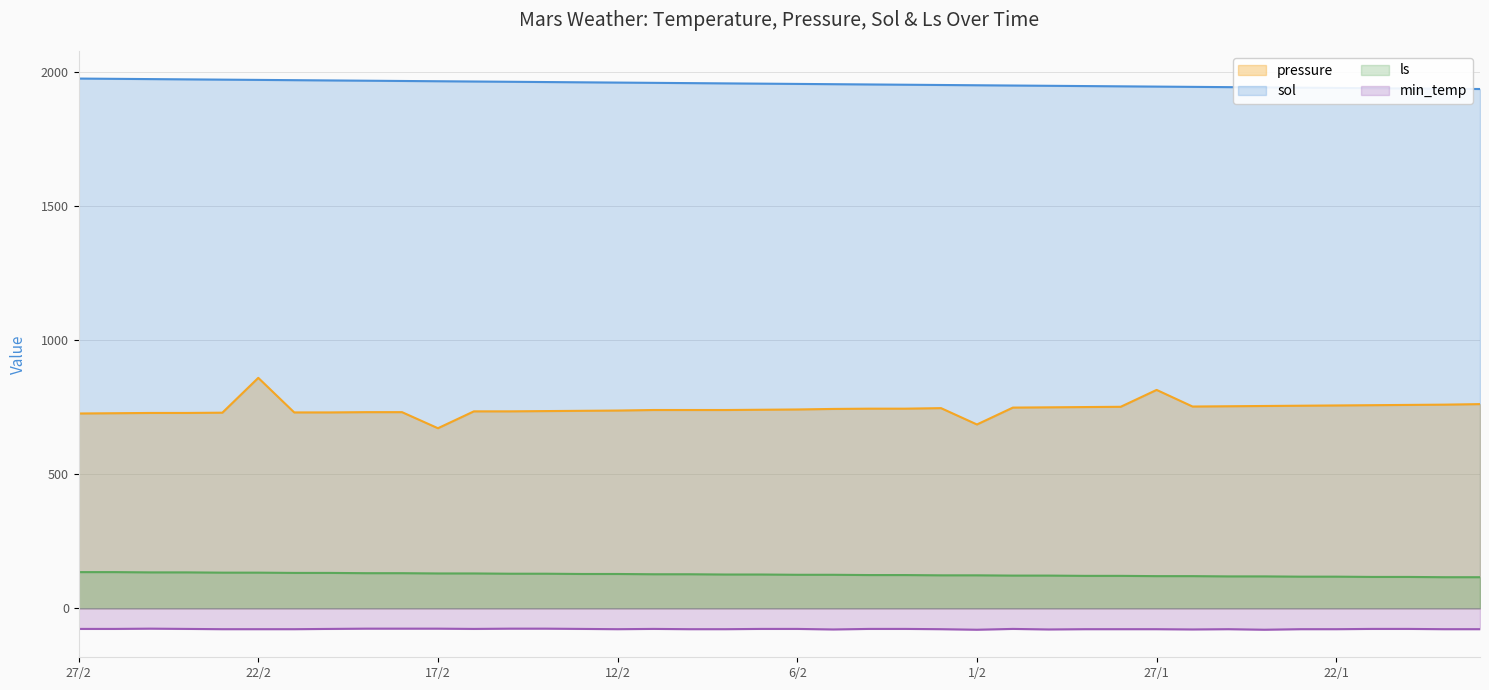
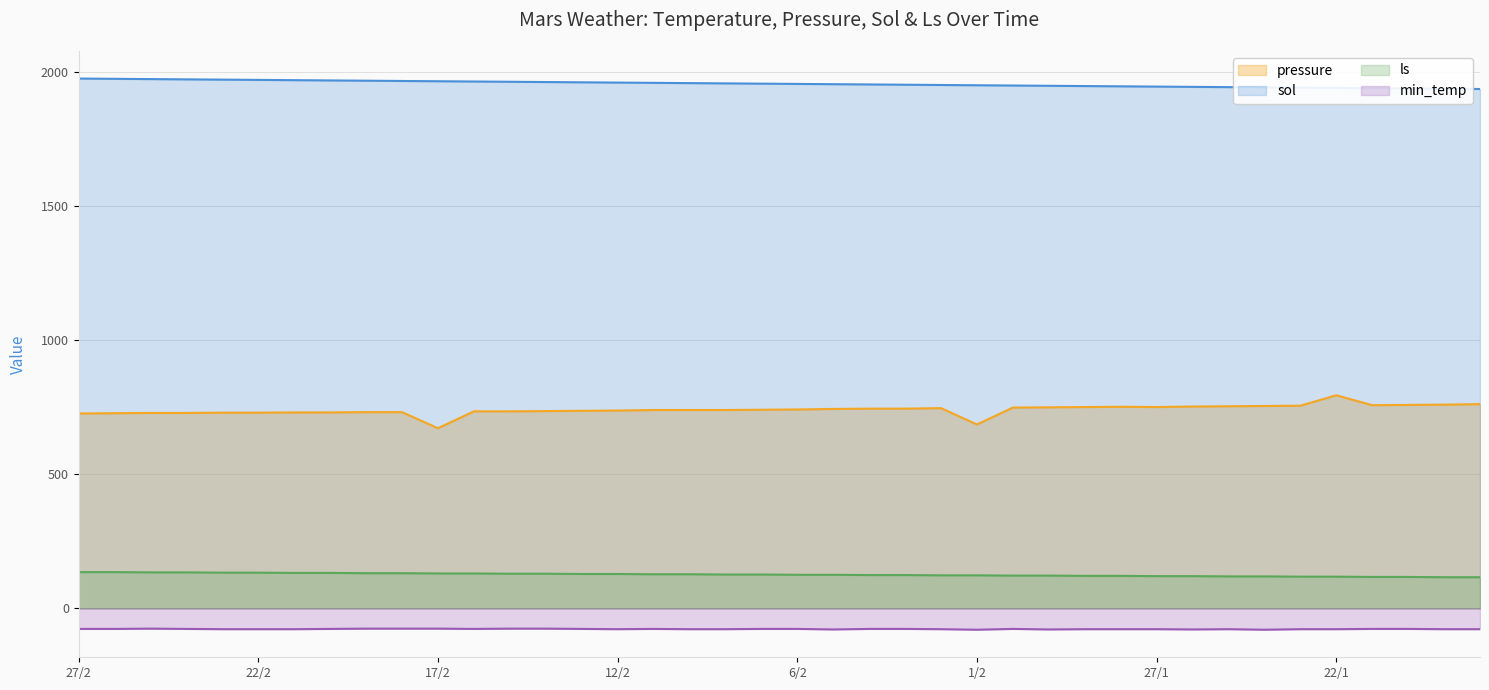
pressure, 22/2: 860 -> 730
pressure, 27/1: 820 -> 750
pressure, 22/1: 760 -> 800
